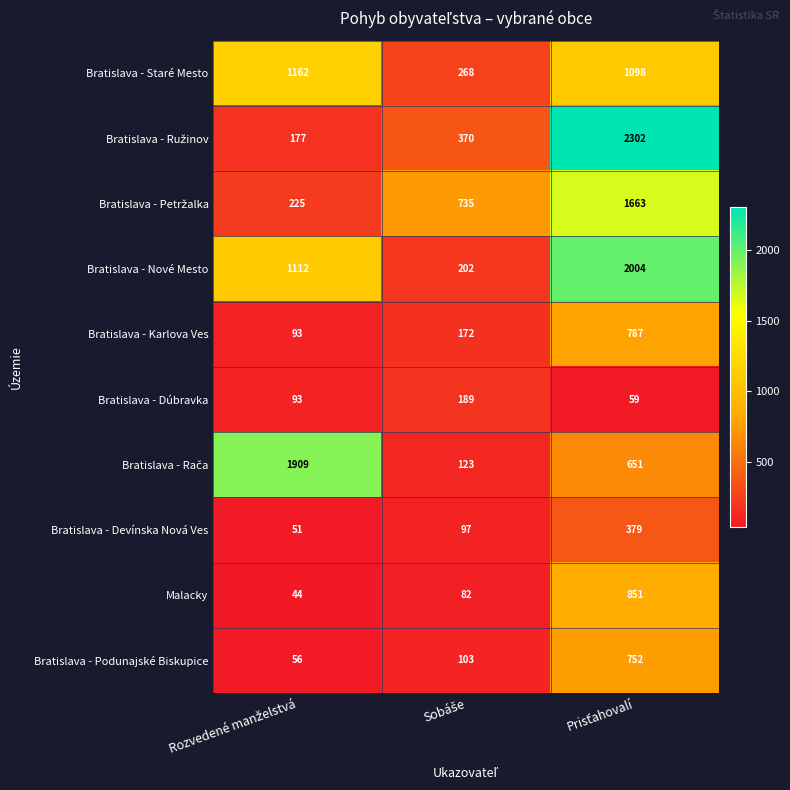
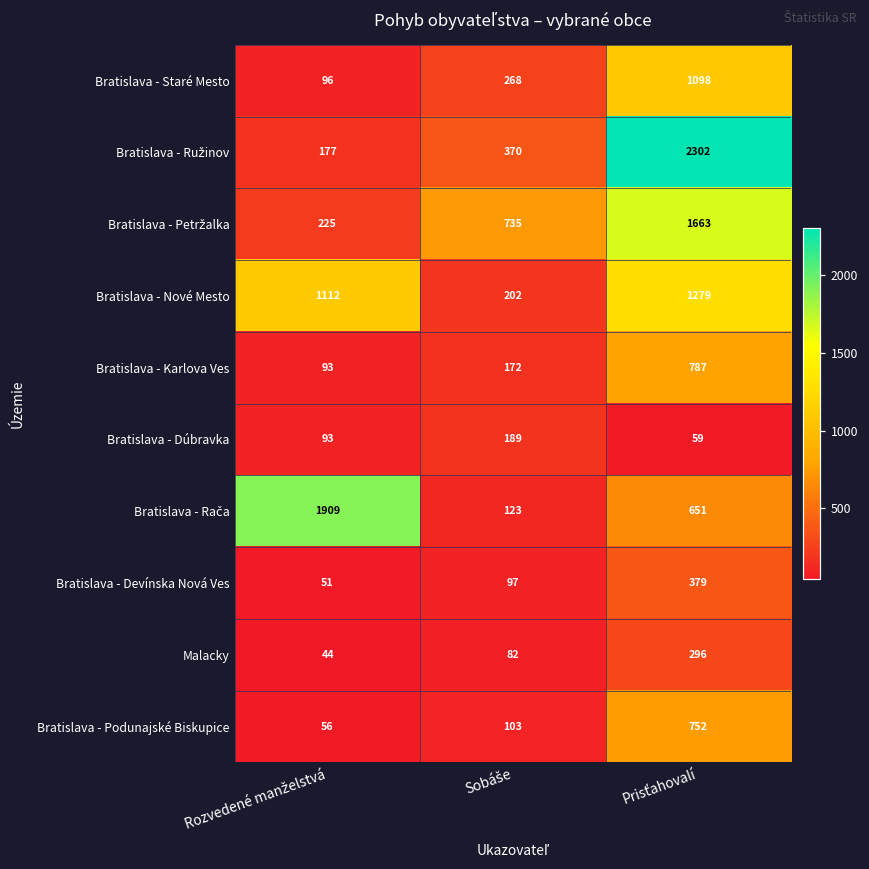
Bratislava - Staré Mesto, Rozvedené manželstvá: 1162 -> 96
Bratislava - Nové Mesto, Prisťahovalí: 2004 -> 1279
Malacky, Prisťahovalí: 851 -> 296
